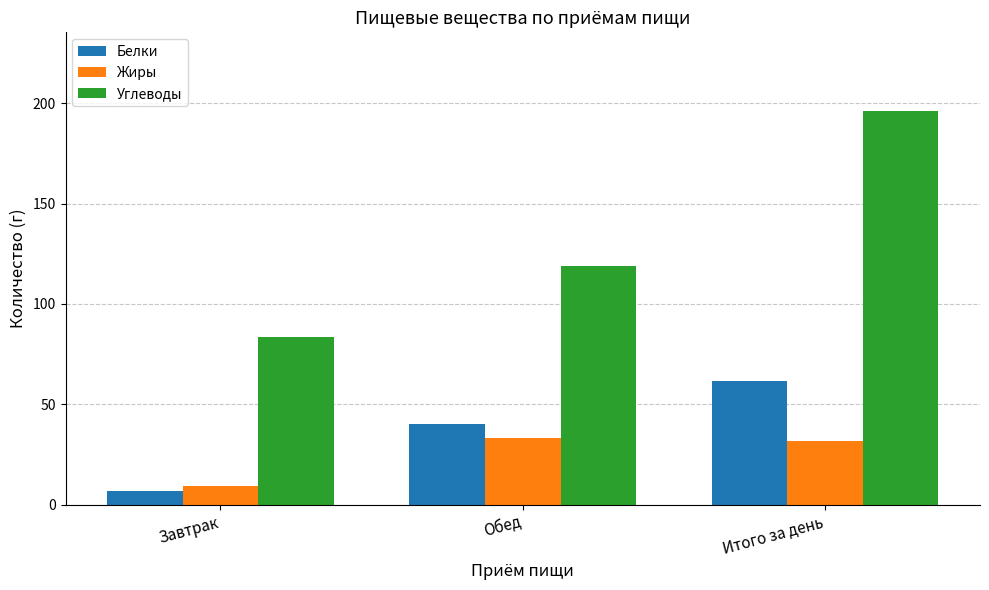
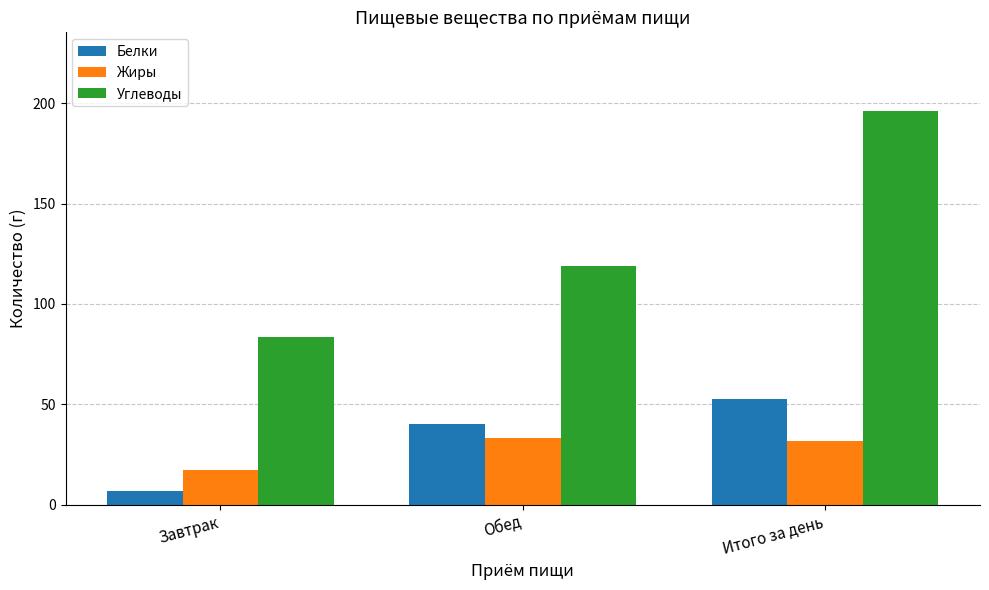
Жиры, Завтрак: 9 -> 17
Белки, Итого за день: 62 -> 53
